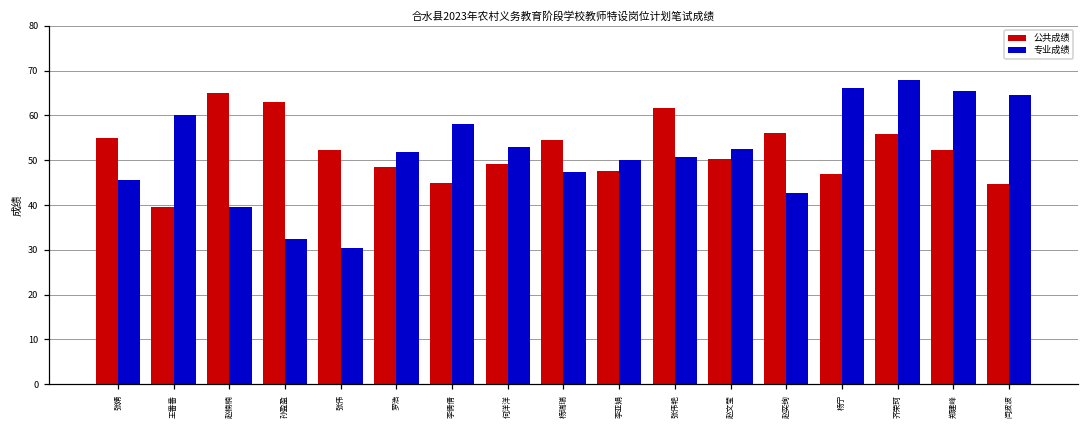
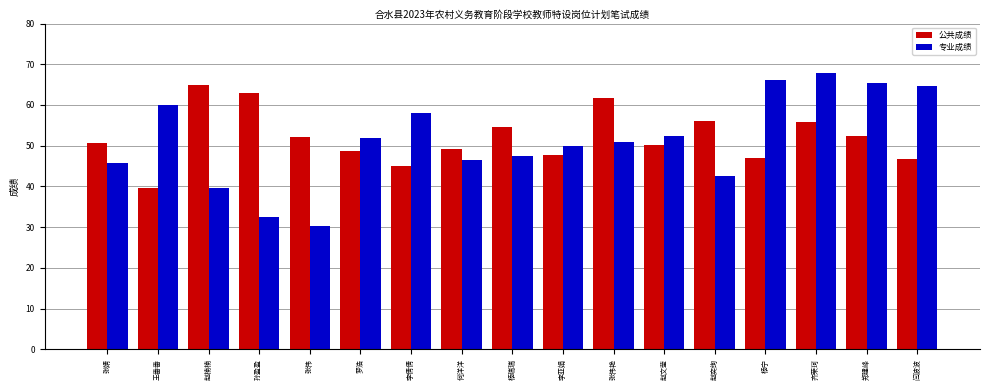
公共成绩, 张婧: 55 -> 51
专业成绩, 何洋洋: 53 -> 46
公共成绩, 闫波波: 45 -> 47
